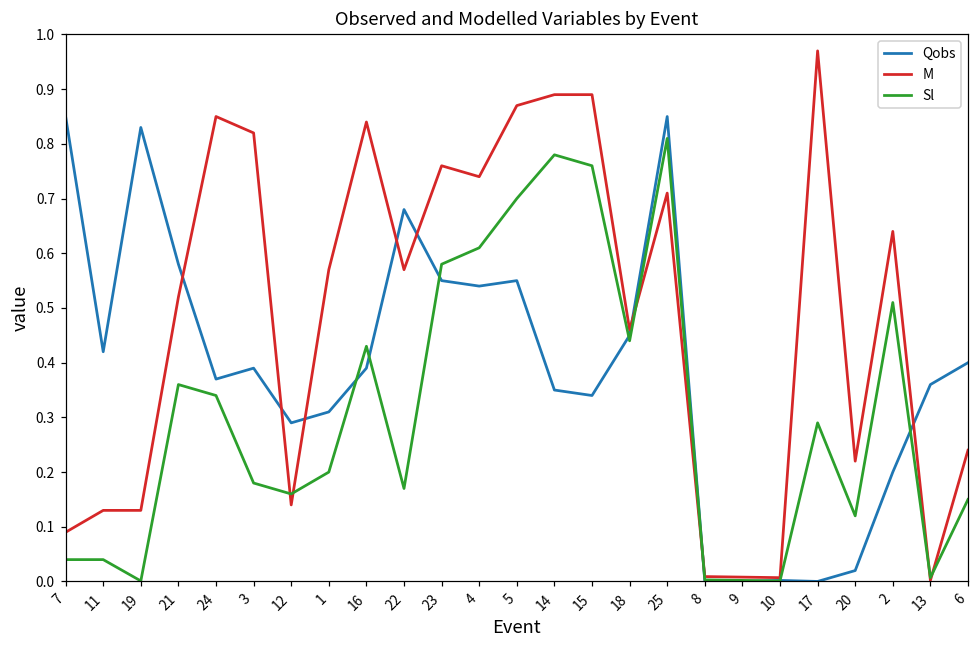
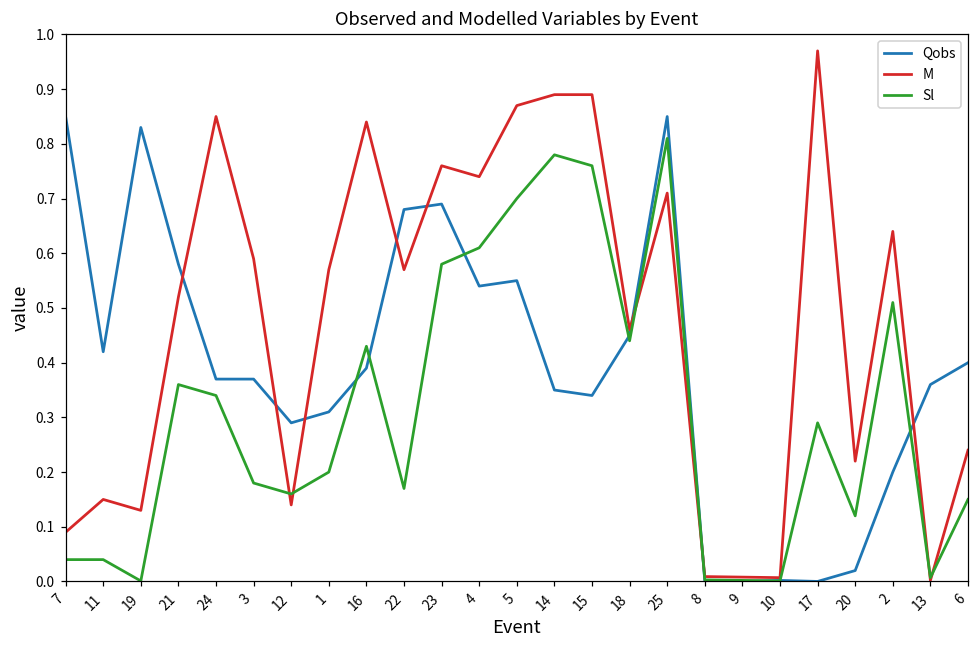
M, 11: 0.13 -> 0.15
Qobs, 3: 0.39 -> 0.37
M, 3: 0.82 -> 0.59
Qobs, 23: 0.55 -> 0.69
